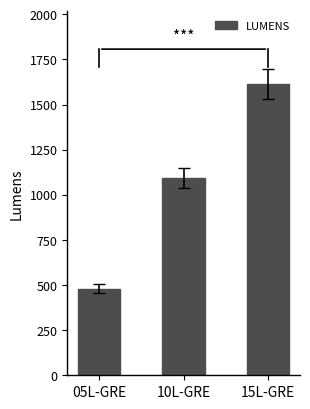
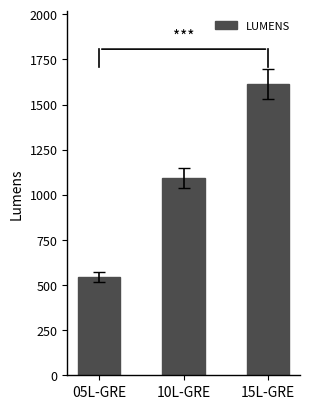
LUMENS, 05L-GRE: 480 -> 540
